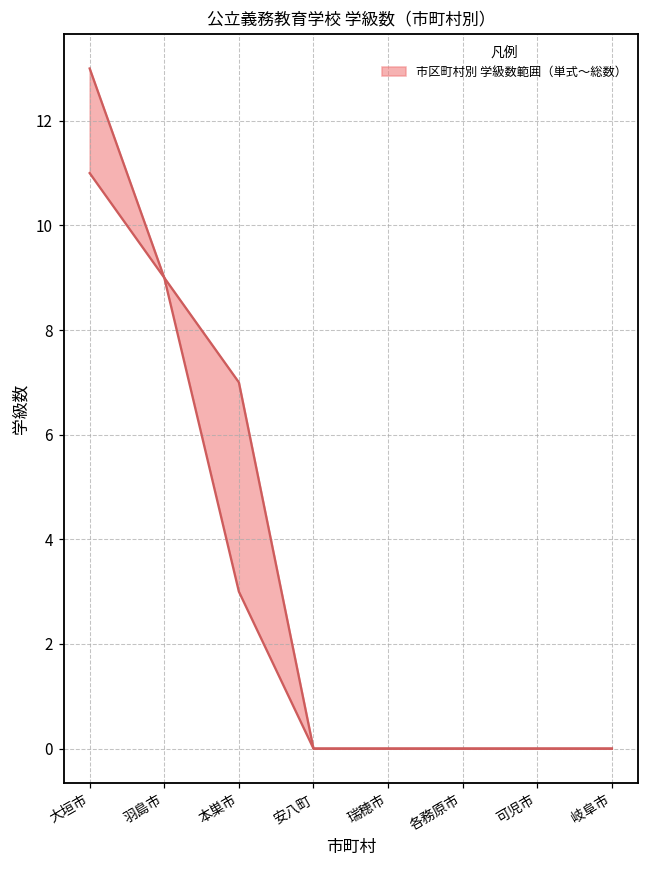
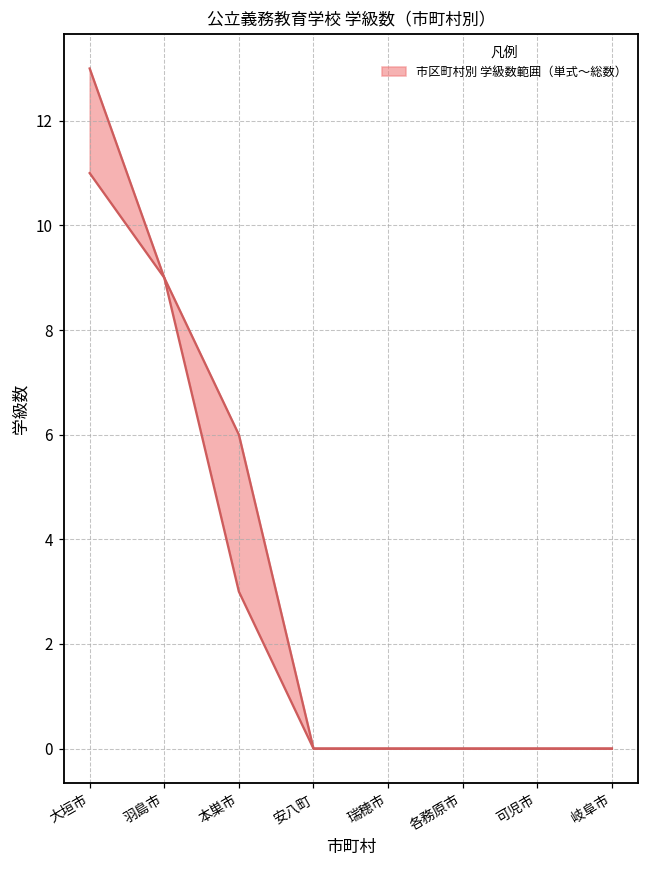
市区町村別 学級数範囲（単式〜総数）, 本巣市: 7 -> 6
